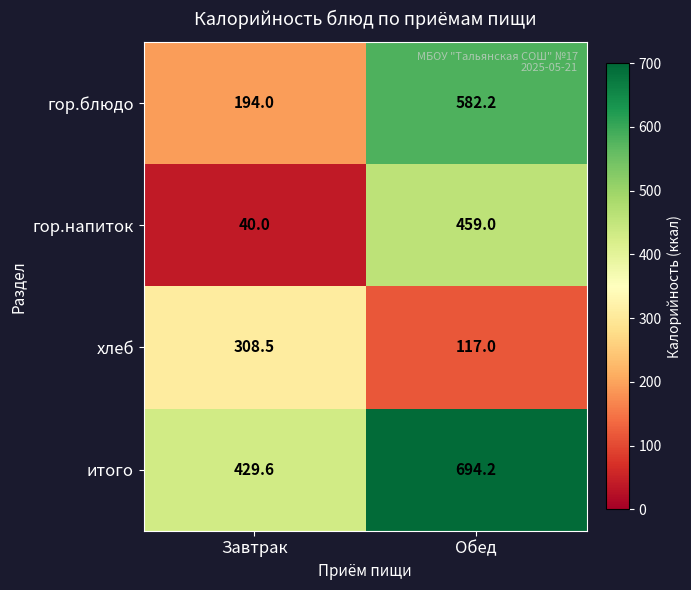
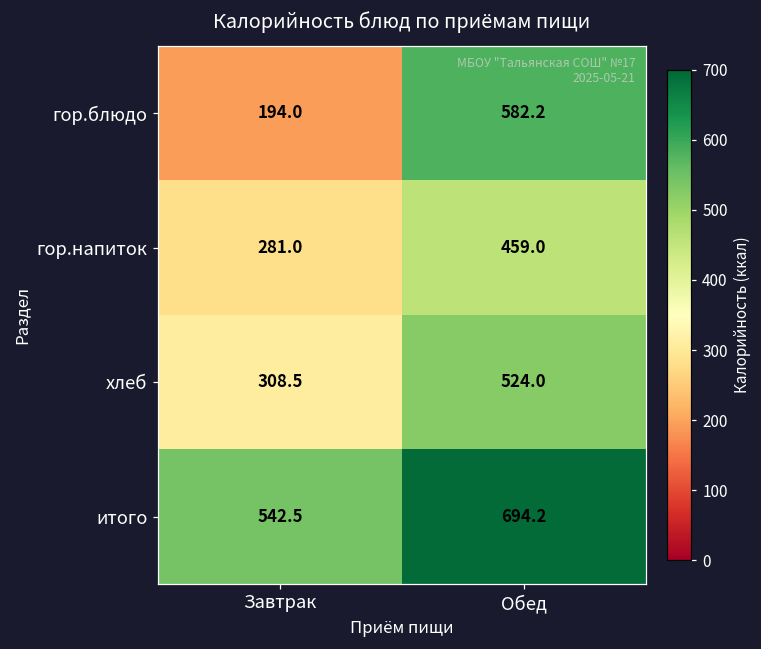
гор.напиток, Завтрак: 40.0 -> 281.0
хлеб, Обед: 117.0 -> 524.0
итого, Завтрак: 429.6 -> 542.5
